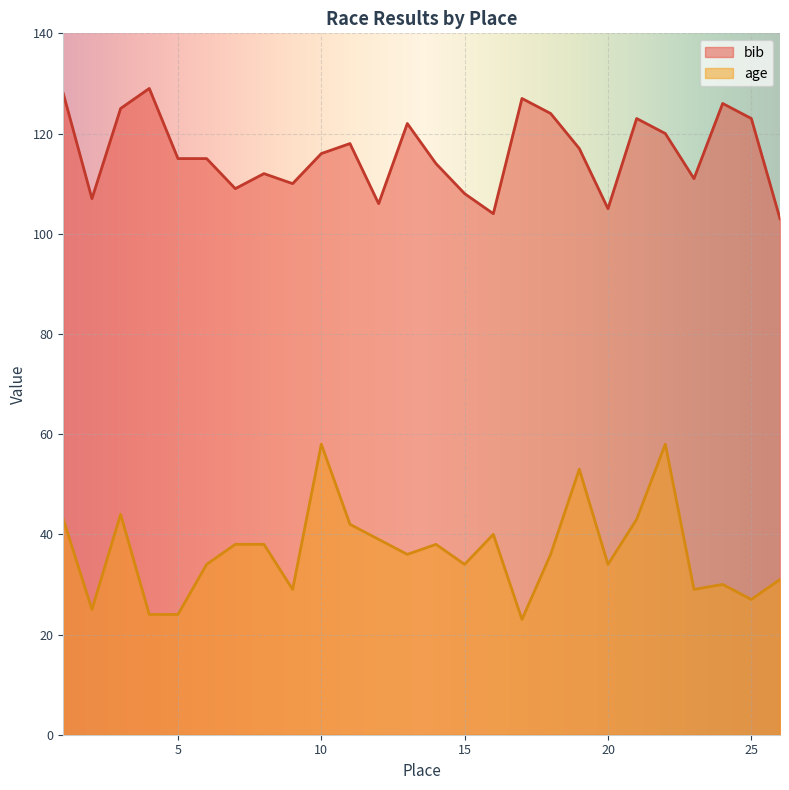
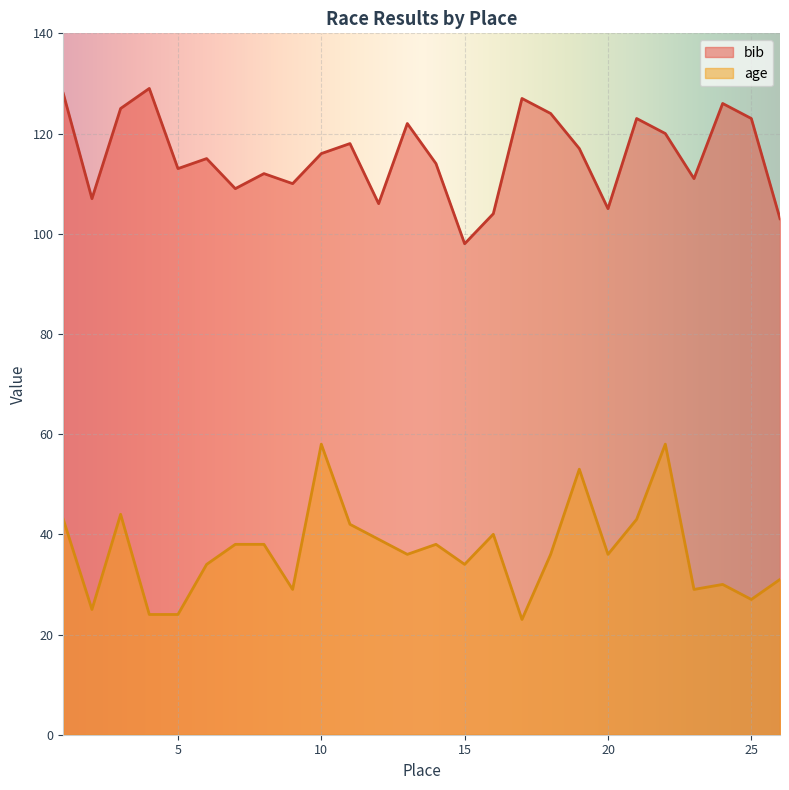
bib, 5: 115 -> 113
bib, 15: 108 -> 98
age, 20: 34 -> 36
